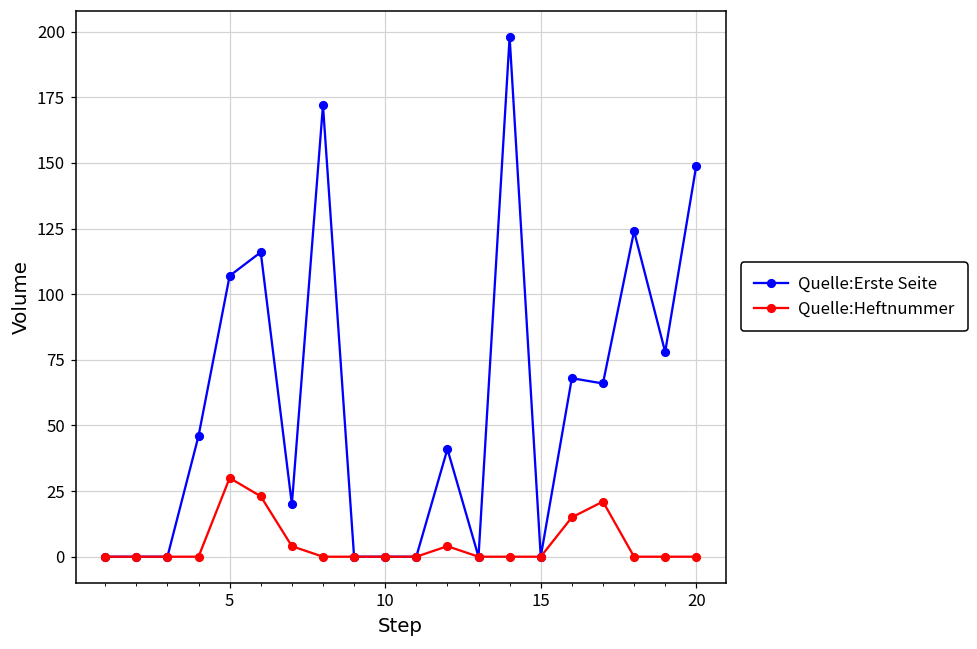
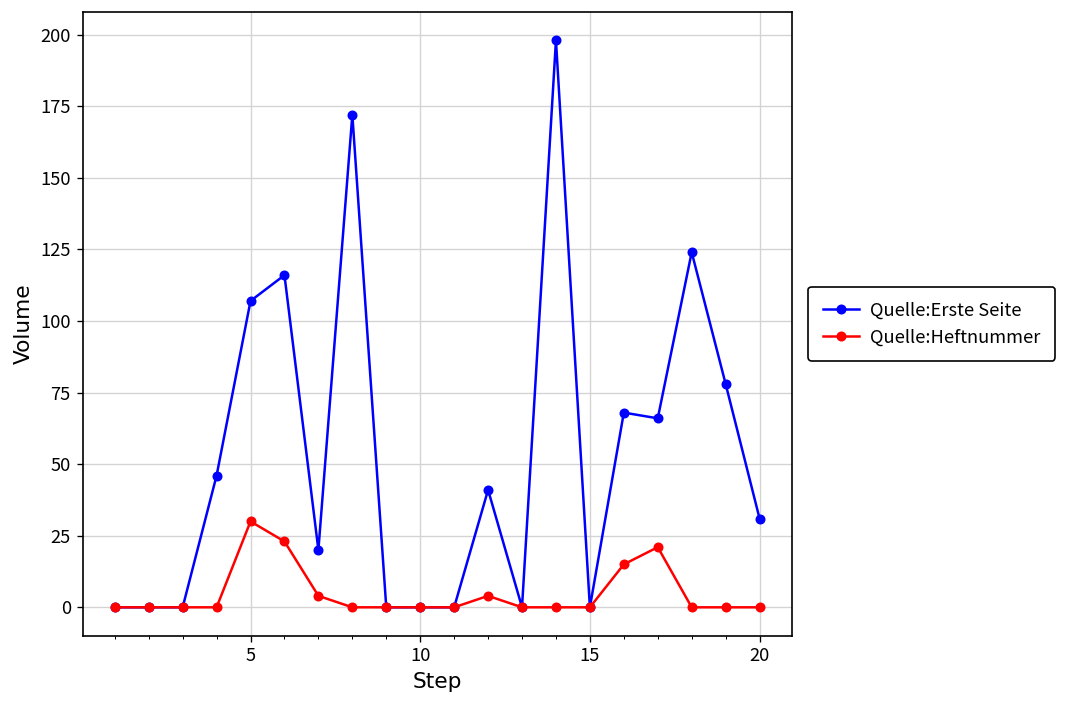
Quelle:Erste Seite, 20: 149 -> 31
